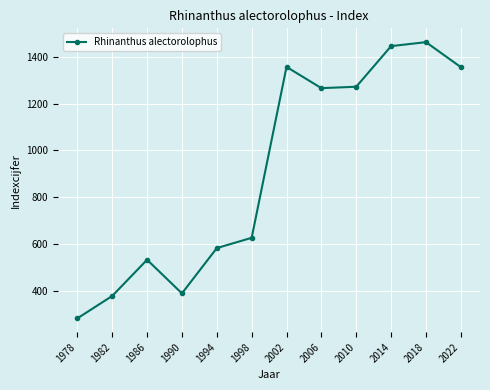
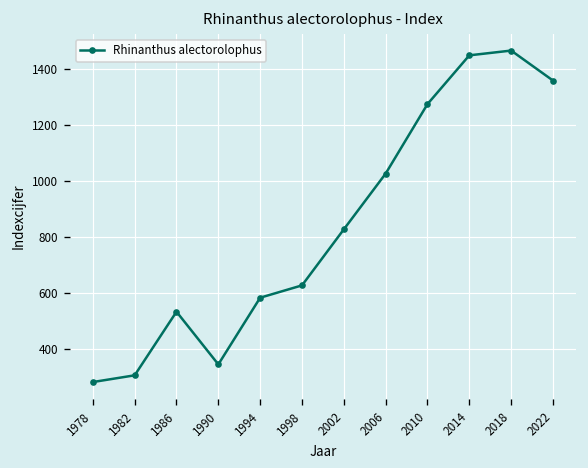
1982: 380 -> 310
1990: 390 -> 340
2002: 1360 -> 830
2006: 1270 -> 1030
